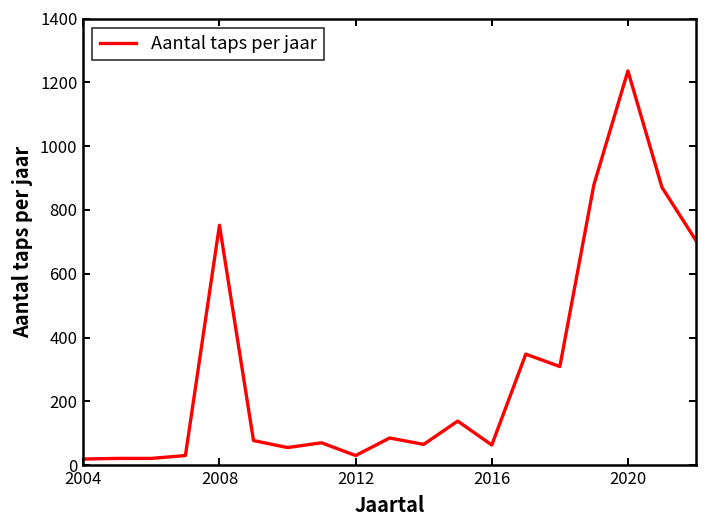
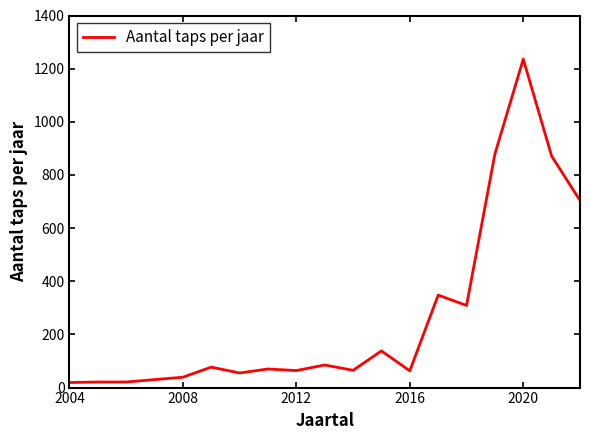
2008: 750 -> 40
2012: 30 -> 60
